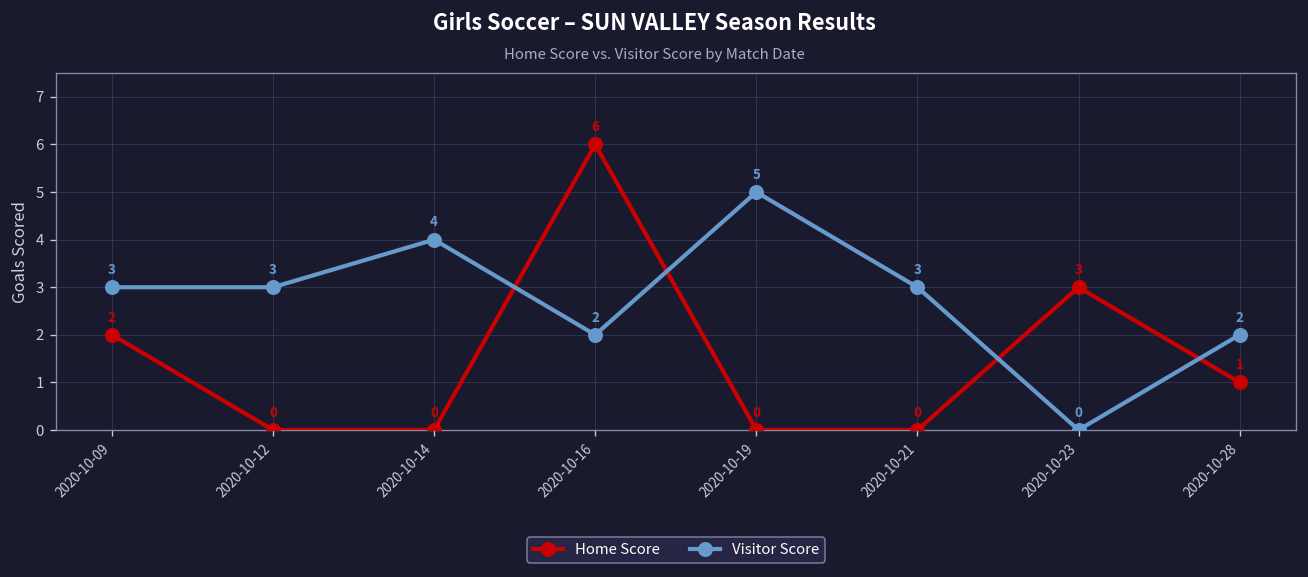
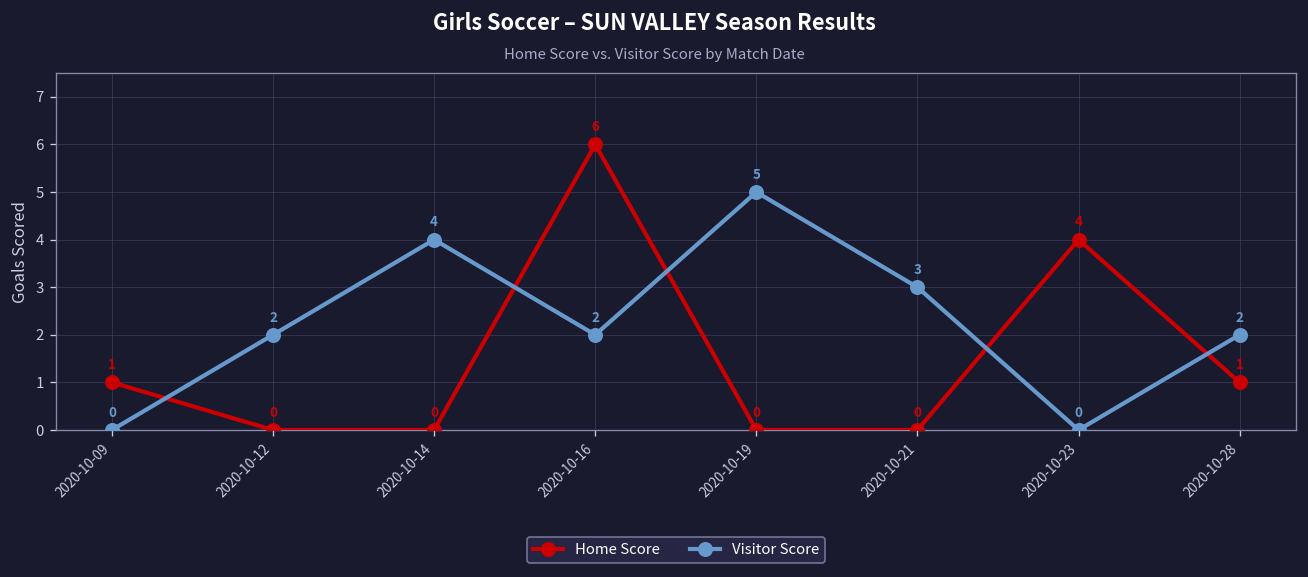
Home Score, 2020-10-09: 2 -> 1
Visitor Score, 2020-10-09: 3 -> 0
Visitor Score, 2020-10-12: 3 -> 2
Home Score, 2020-10-23: 3 -> 4
